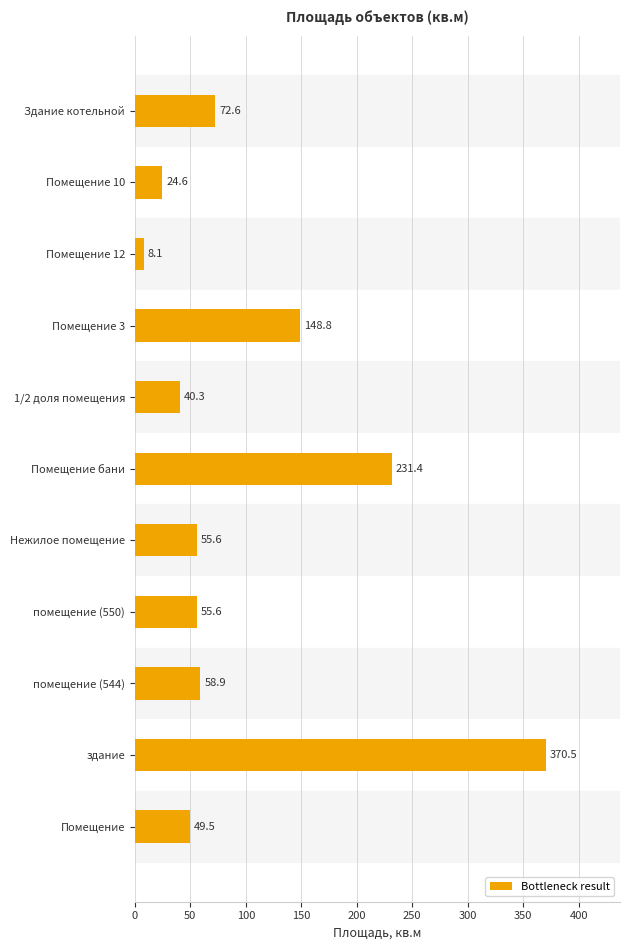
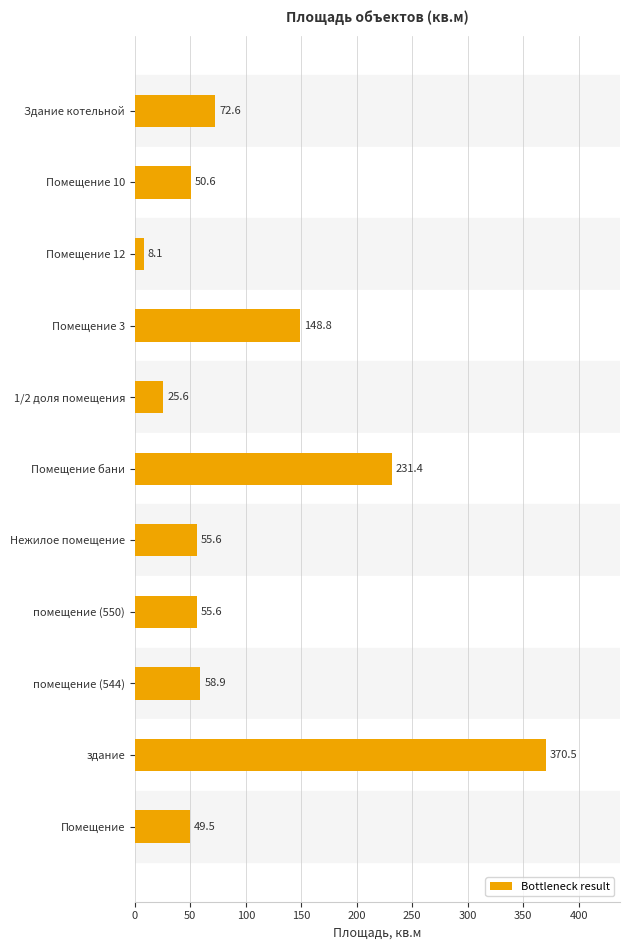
Помещение 10: 24.6 -> 50.6
1/2 доля помещения: 40.3 -> 25.6
